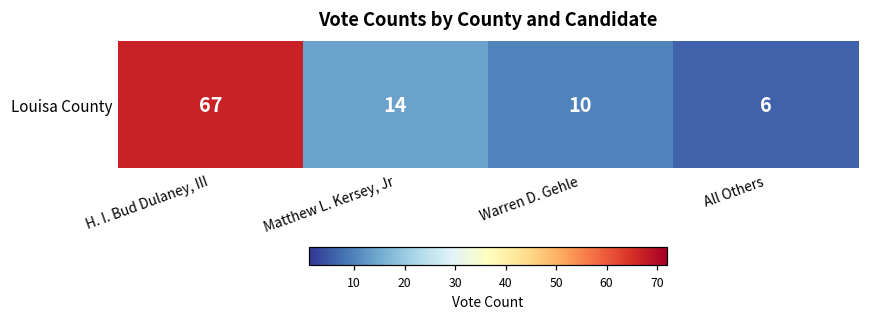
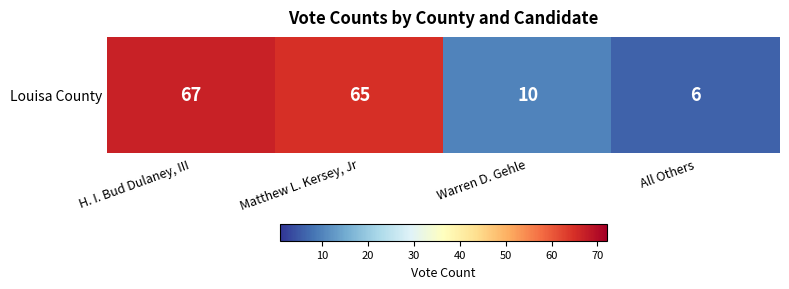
Louisa County, Matthew L. Kersey, Jr: 14 -> 65
